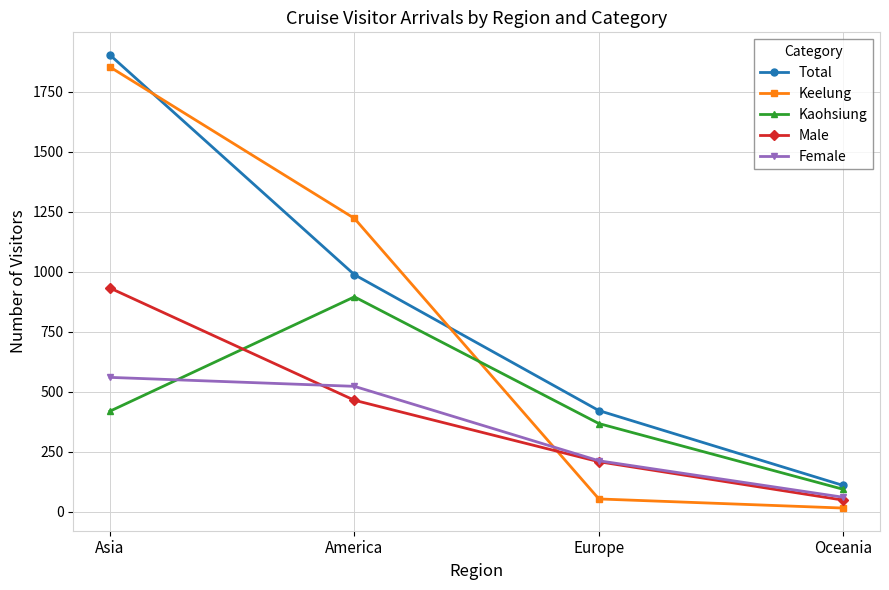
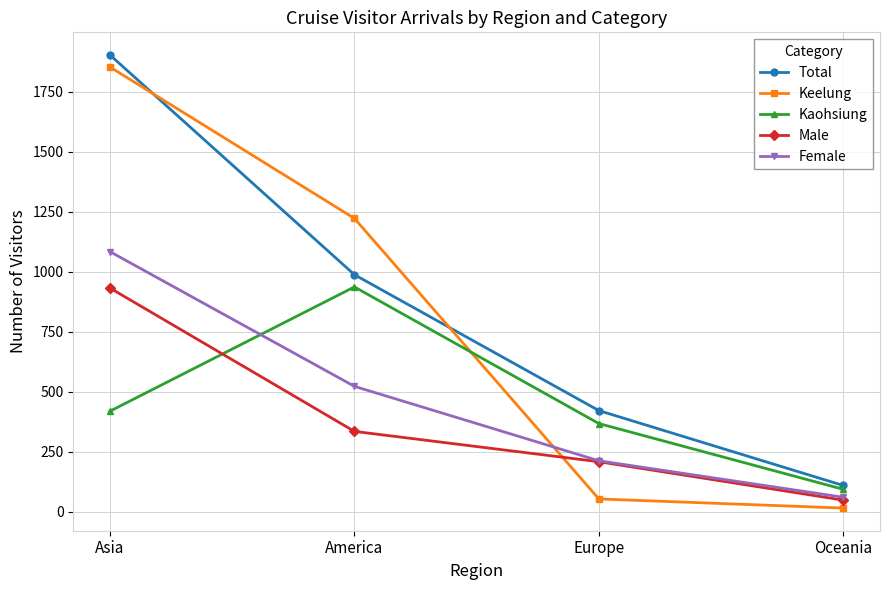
Female, Asia: 560 -> 1080
Kaohsiung, America: 900 -> 940
Male, America: 470 -> 340
